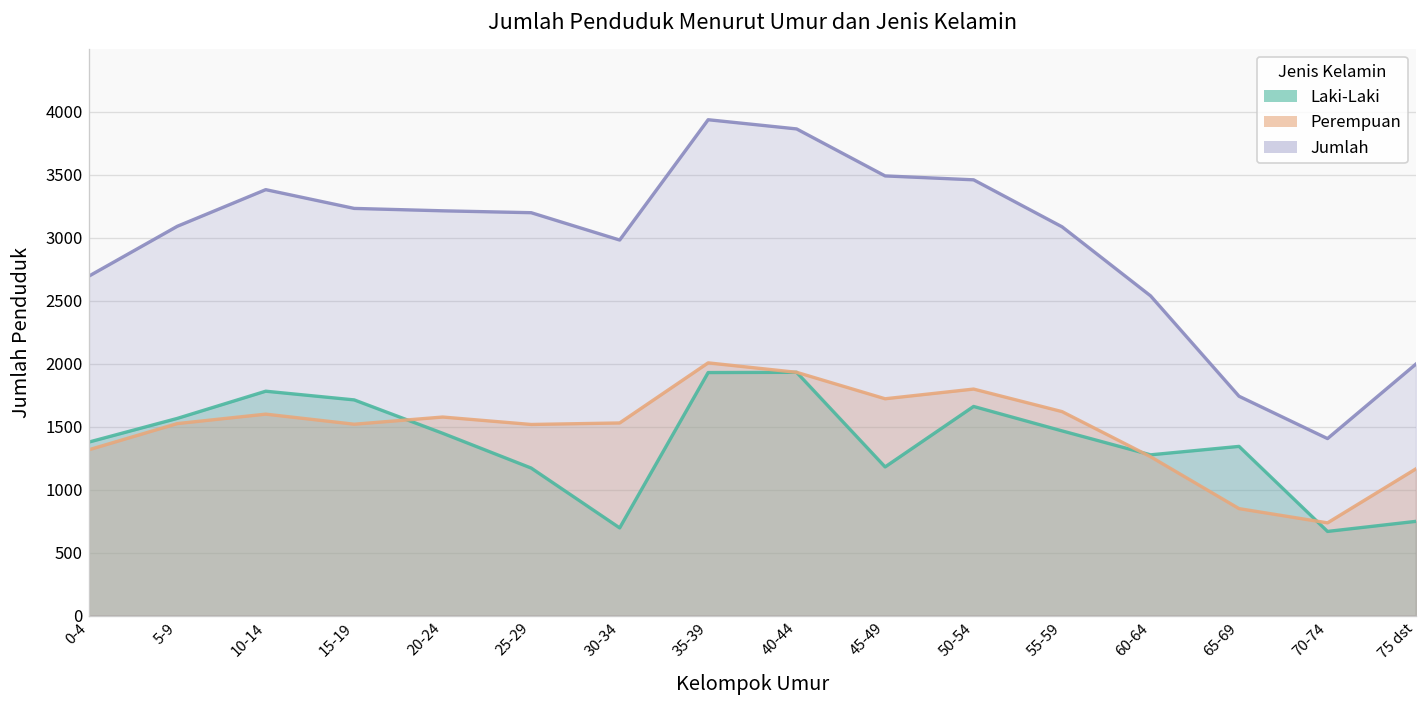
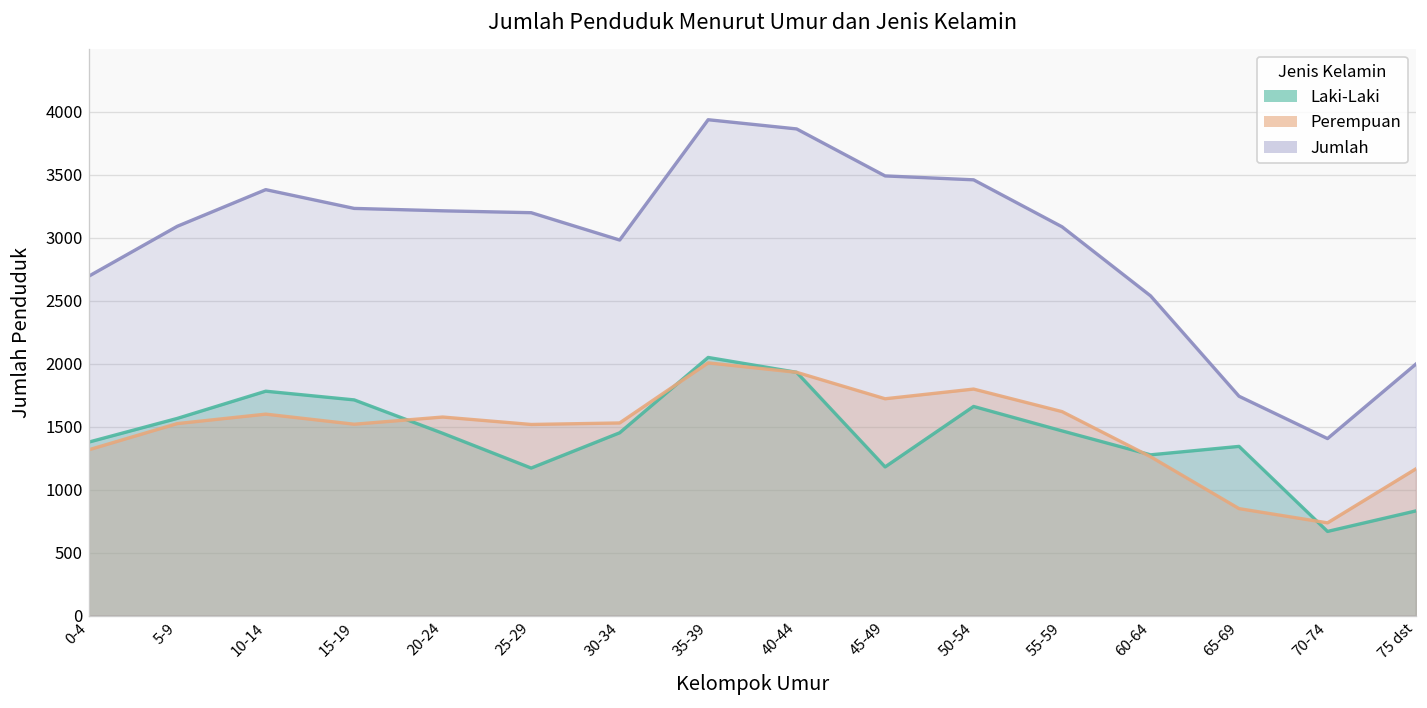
Laki-Laki, 30-34: 700 -> 1450
Laki-Laki, 35-39: 1930 -> 2050
Laki-Laki, 75 dst: 750 -> 830
